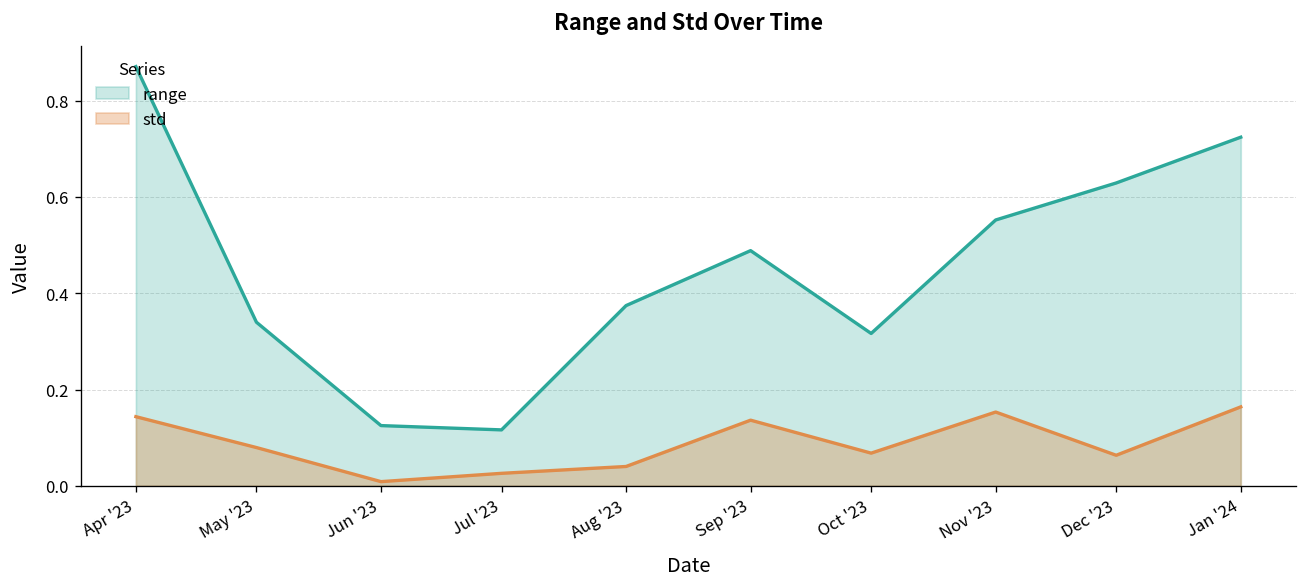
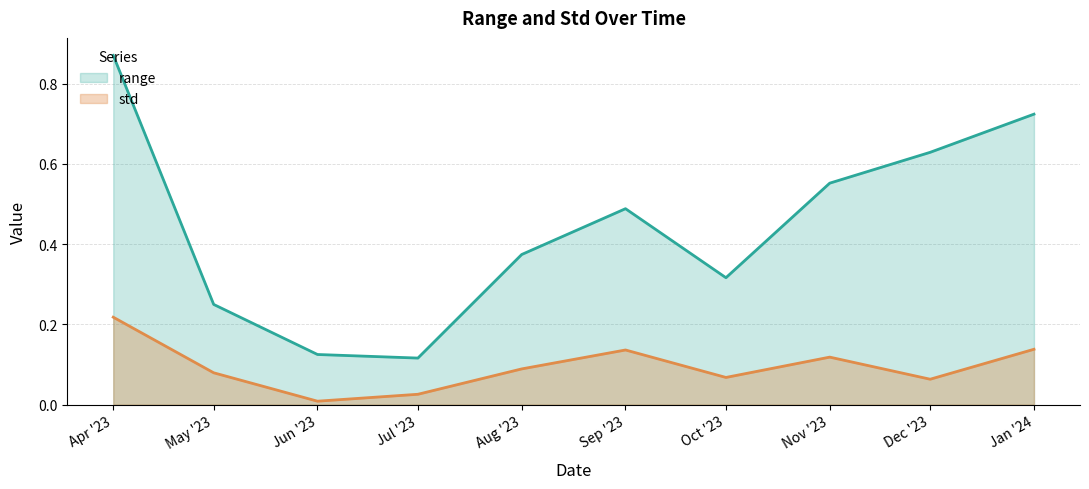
std, Apr '23: 0.14 -> 0.22
range, May '23: 0.34 -> 0.25
std, Aug '23: 0.04 -> 0.09
std, Nov '23: 0.15 -> 0.12
std, Jan '24: 0.16 -> 0.14
